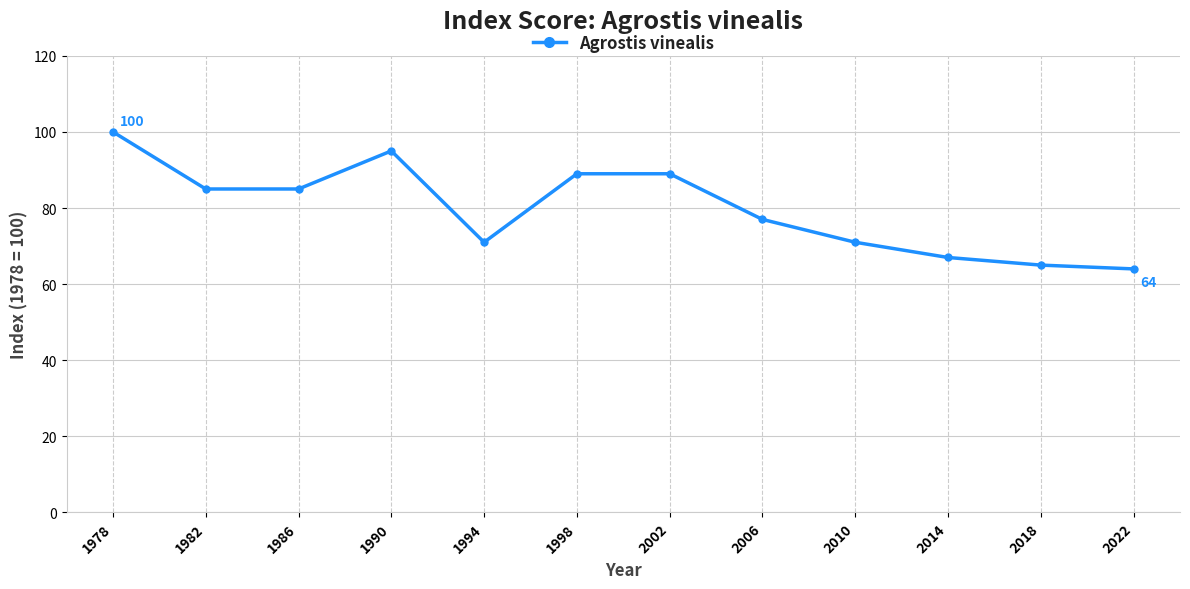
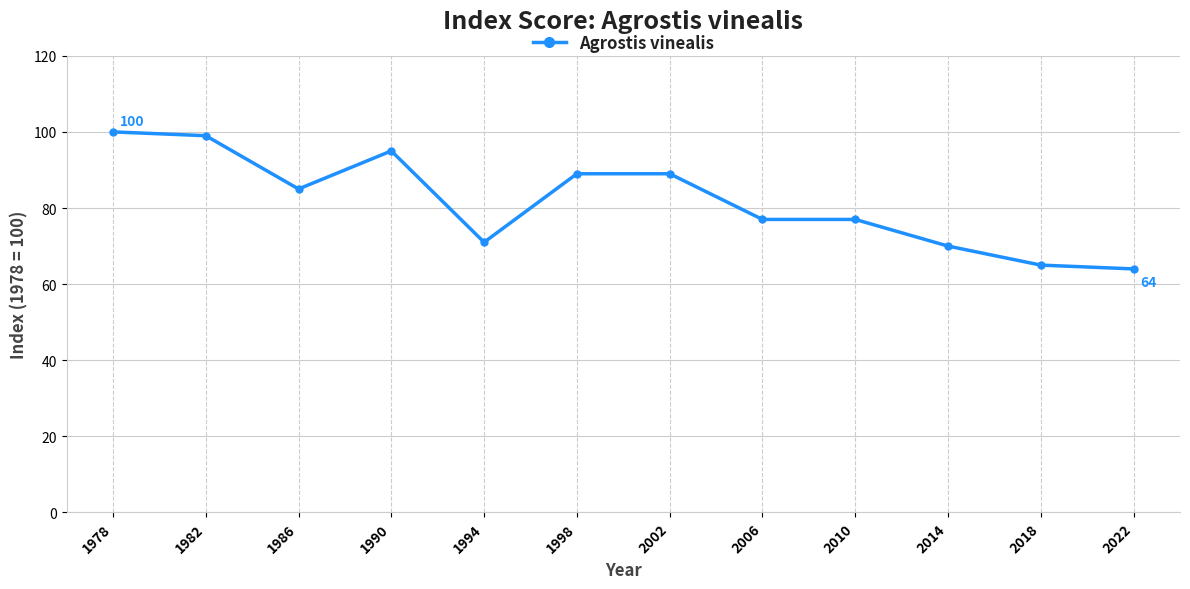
1982: 85 -> 99
2010: 71 -> 77
2014: 67 -> 70
